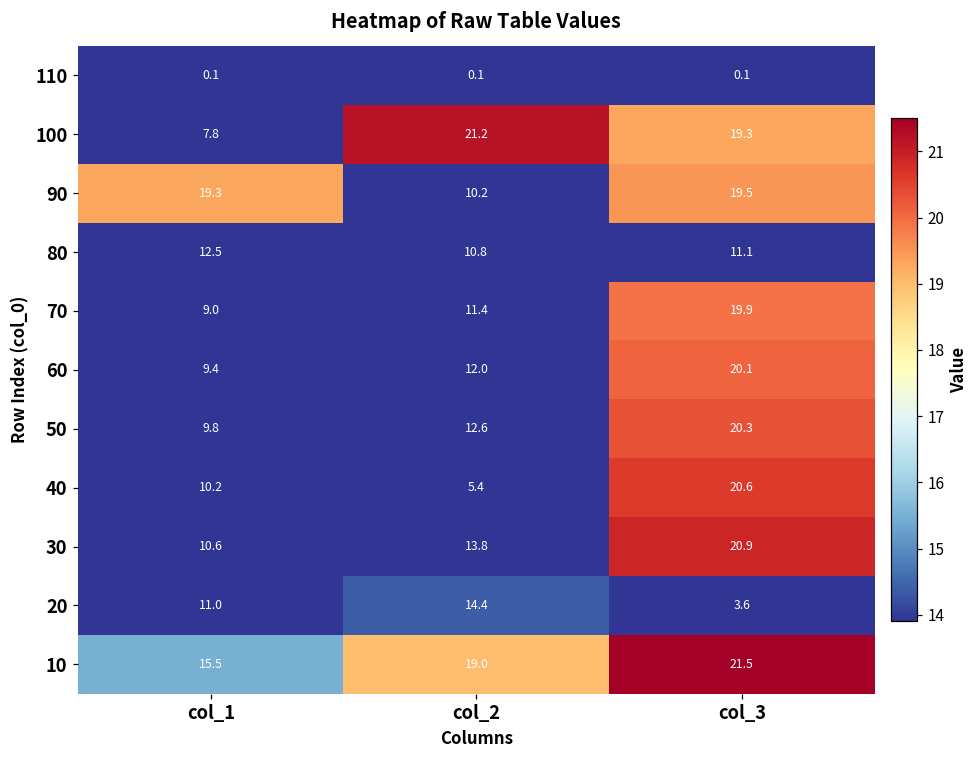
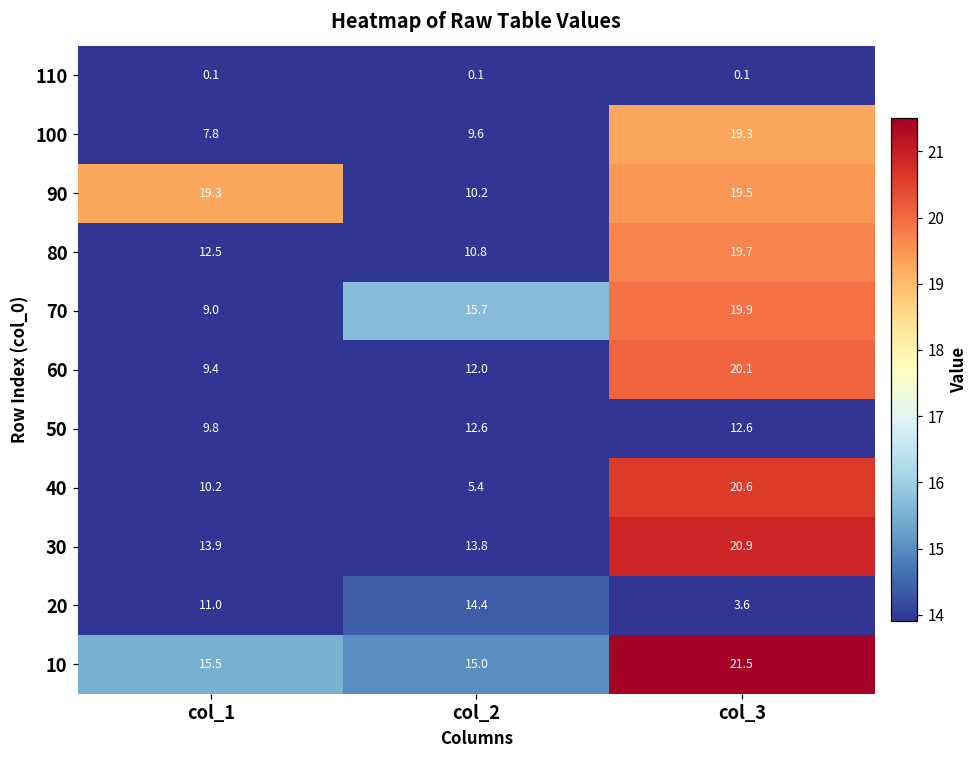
100, col_2: 21.2 -> 9.6
80, col_3: 11.1 -> 19.7
70, col_2: 11.4 -> 15.7
50, col_3: 20.3 -> 12.6
30, col_1: 10.6 -> 13.9
10, col_2: 19.0 -> 15.0
